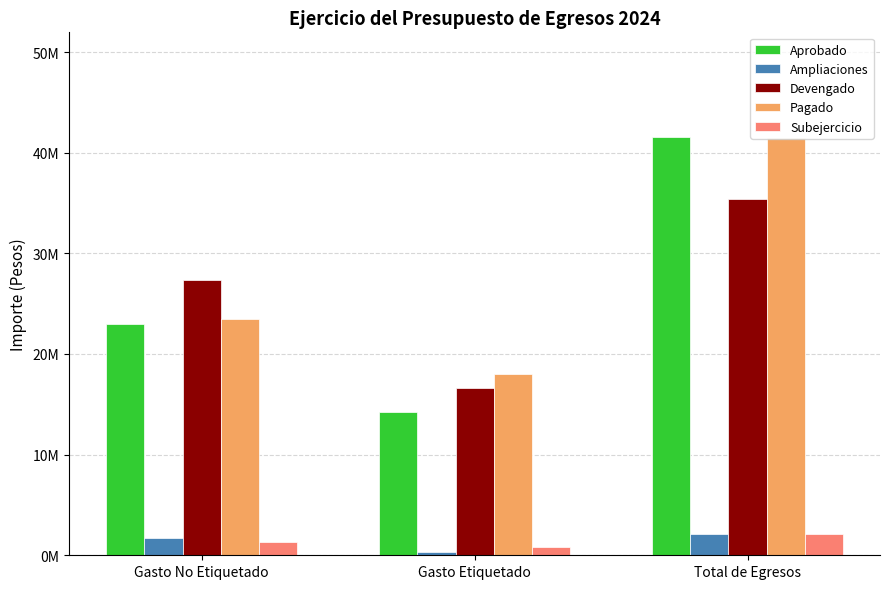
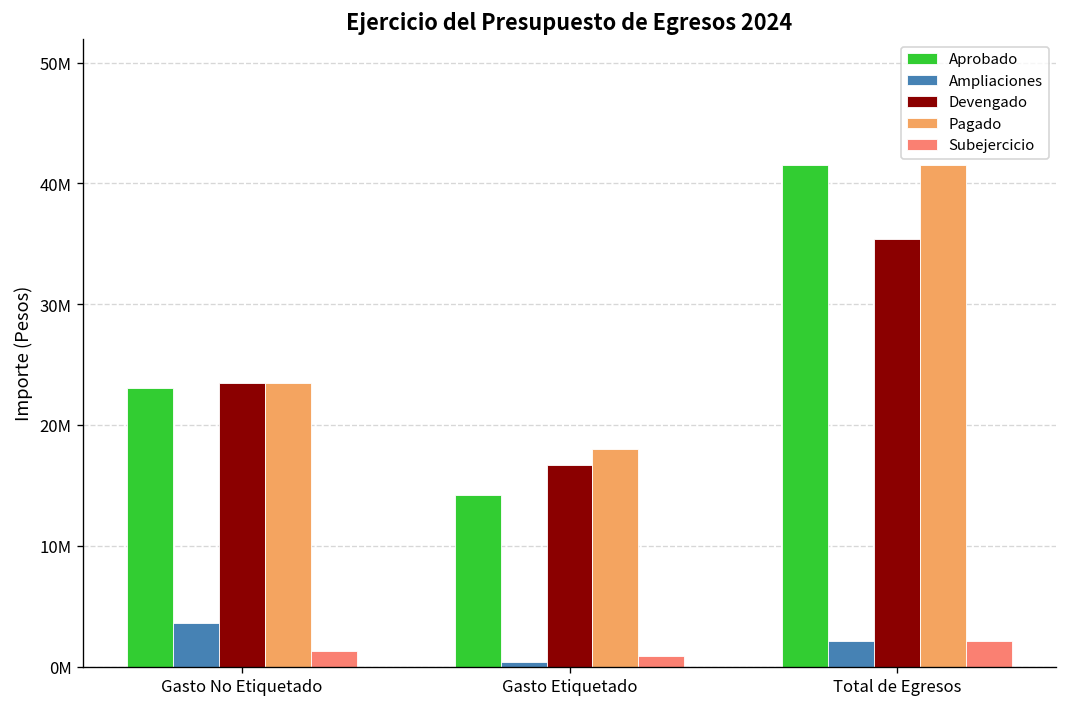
Ampliaciones, Gasto No Etiquetado: 1700000 -> 3600000
Devengado, Gasto No Etiquetado: 27400000 -> 23500000
